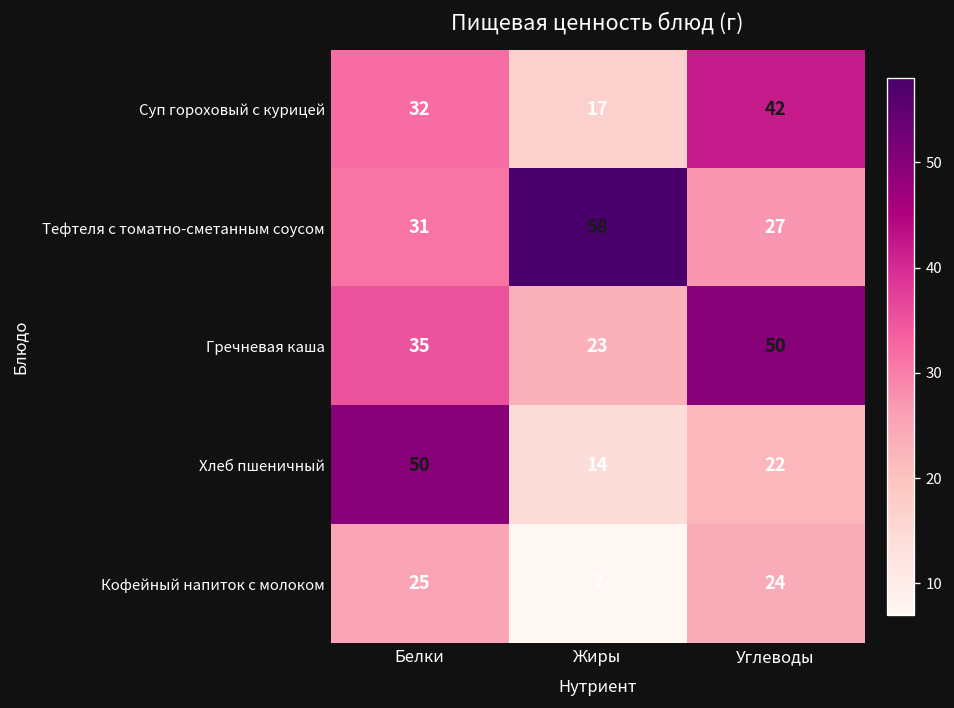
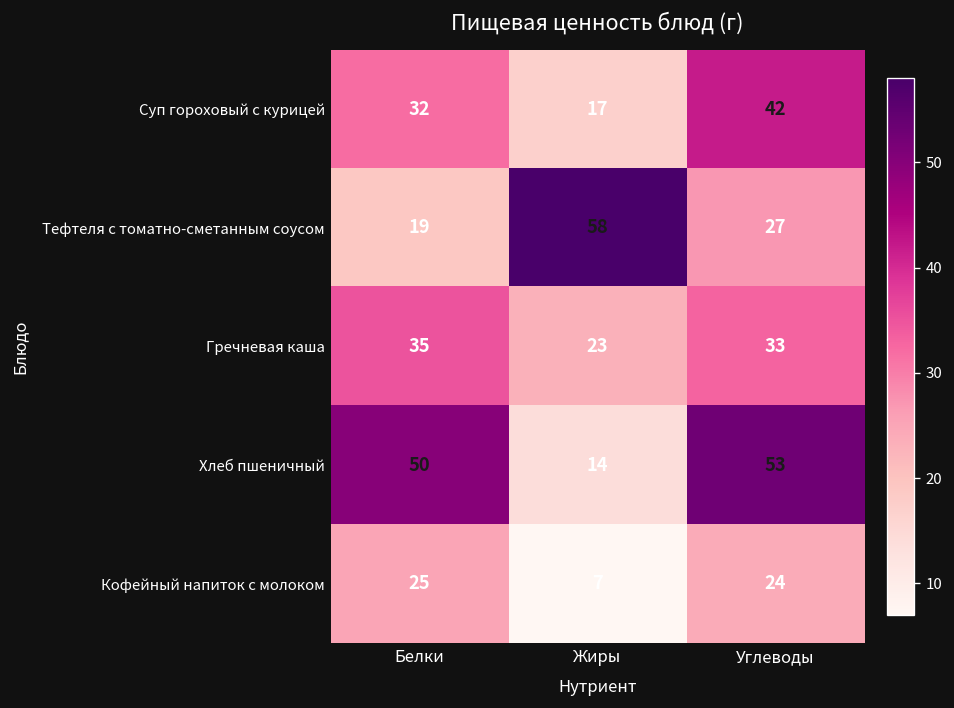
Тефтеля с томатно-сметанным соусом, Белки: 31 -> 19
Гречневая каша, Углеводы: 50 -> 33
Хлеб пшеничный, Углеводы: 22 -> 53
